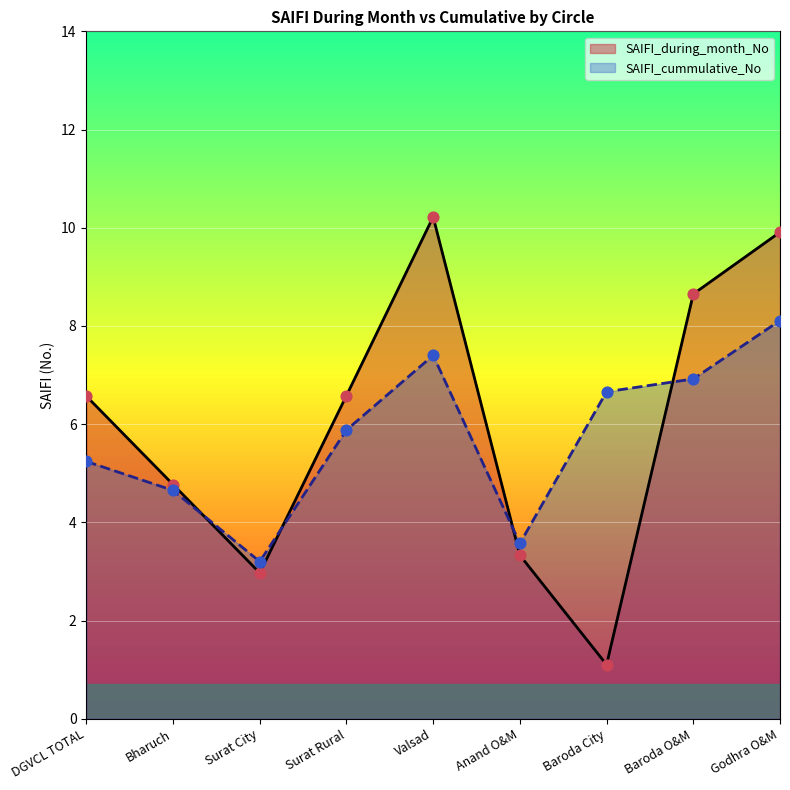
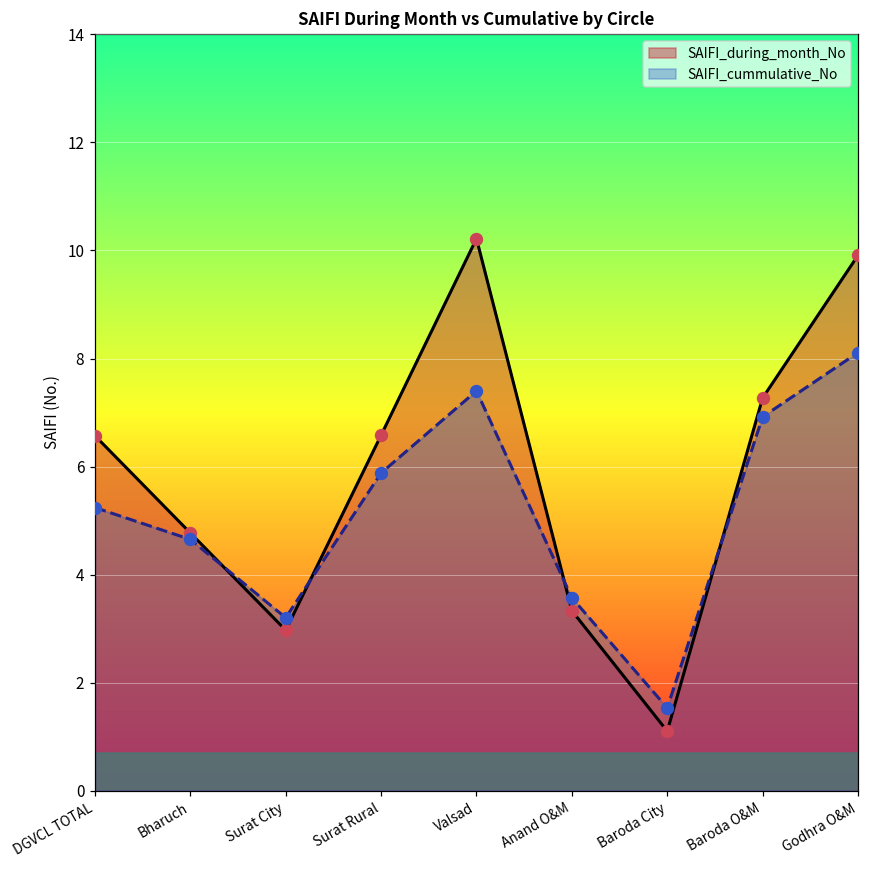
SAIFI_cummulative_No, Baroda City: 6.7 -> 1.5
SAIFI_during_month_No, Baroda O&M: 8.7 -> 7.3
